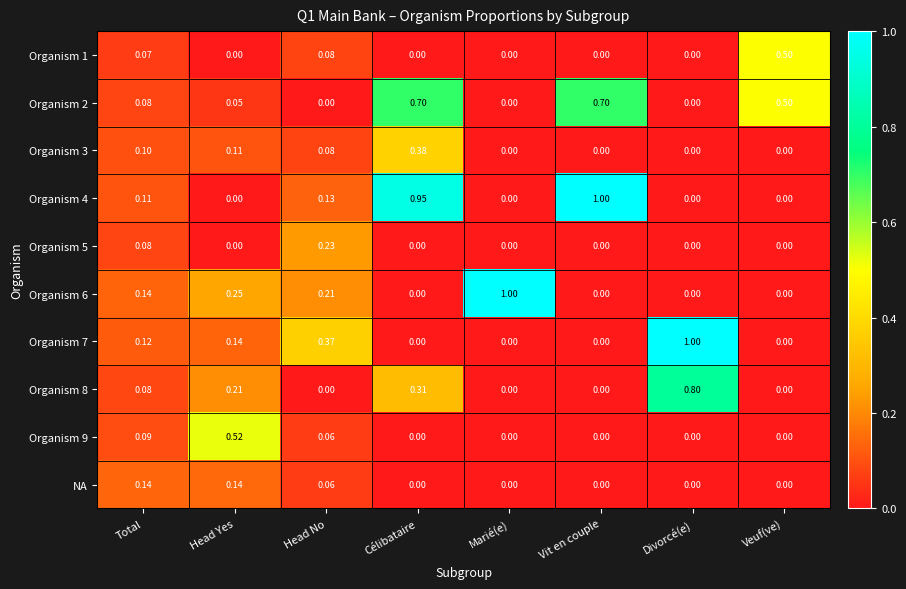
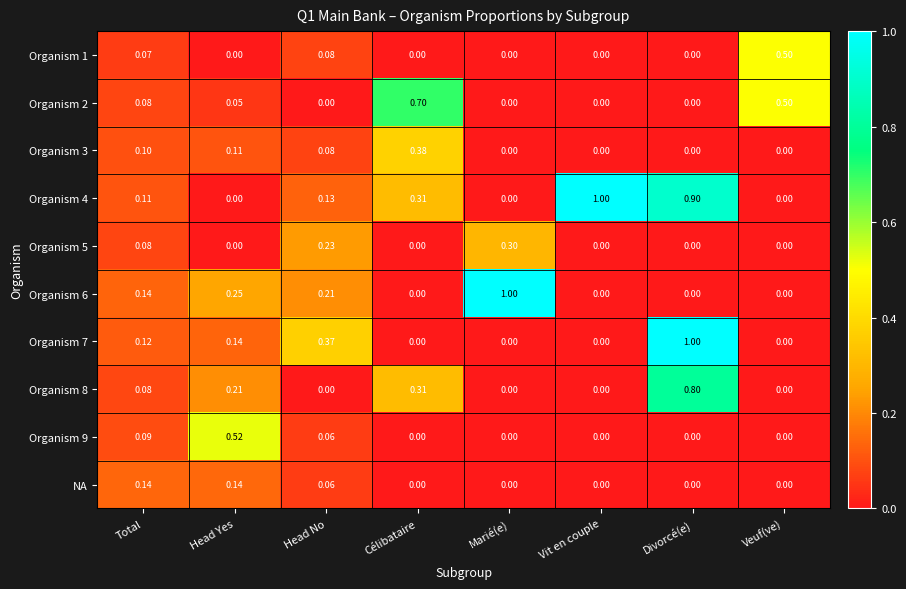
Organism 2, Vit en couple: 0.70 -> 0.00
Organism 4, Célibataire: 0.95 -> 0.31
Organism 4, Divorcé(e): 0.00 -> 0.90
Organism 5, Marié(e): 0.00 -> 0.30
